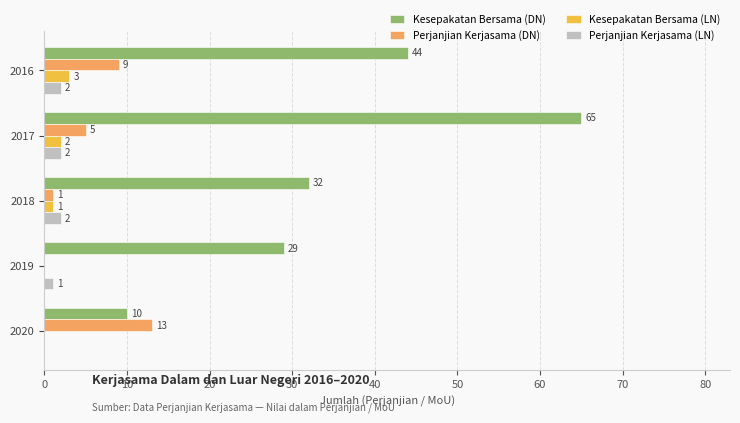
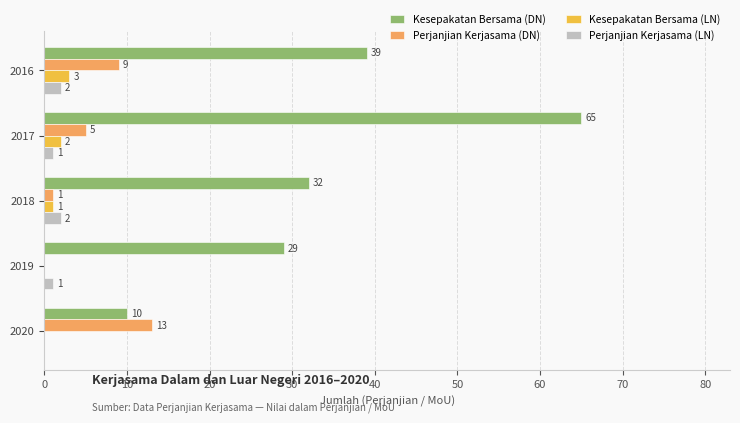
Kesepakatan Bersama (DN), 2016: 44 -> 39
Perjanjian Kerjasama (LN), 2017: 2 -> 1
